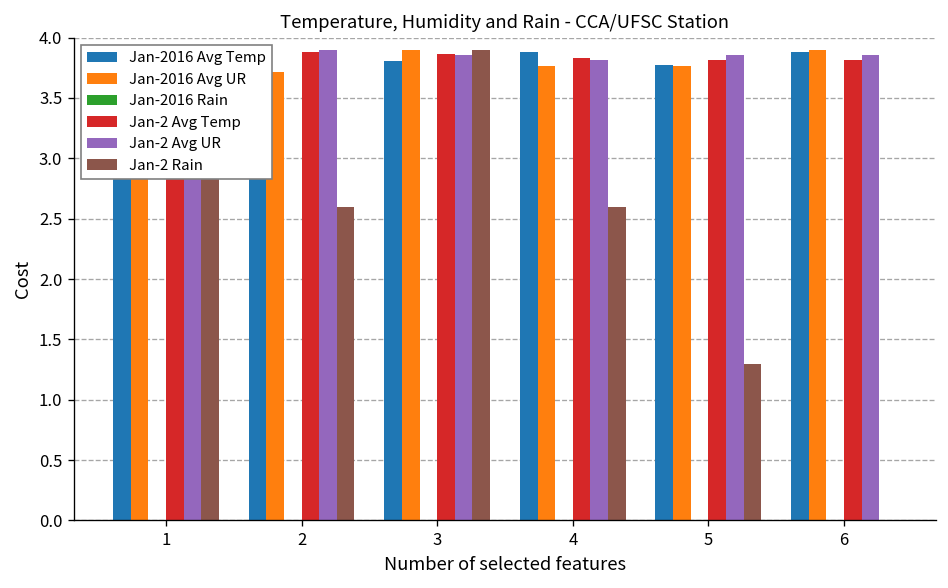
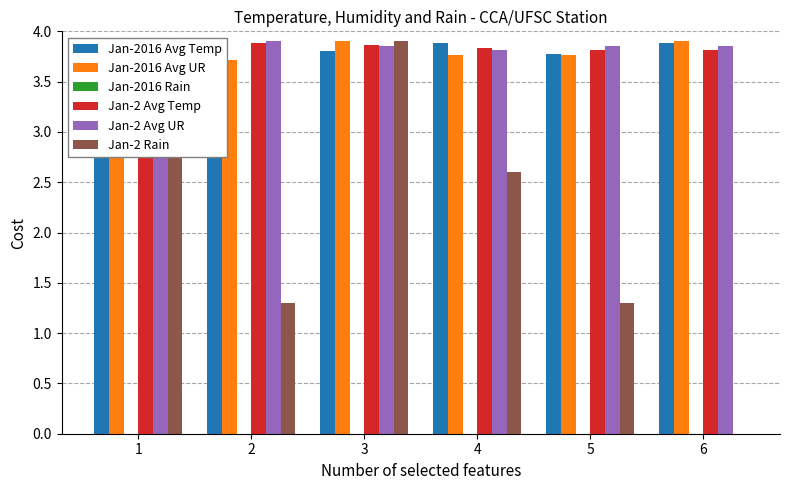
Jan-2 Rain, 2: 2.60 -> 1.30
